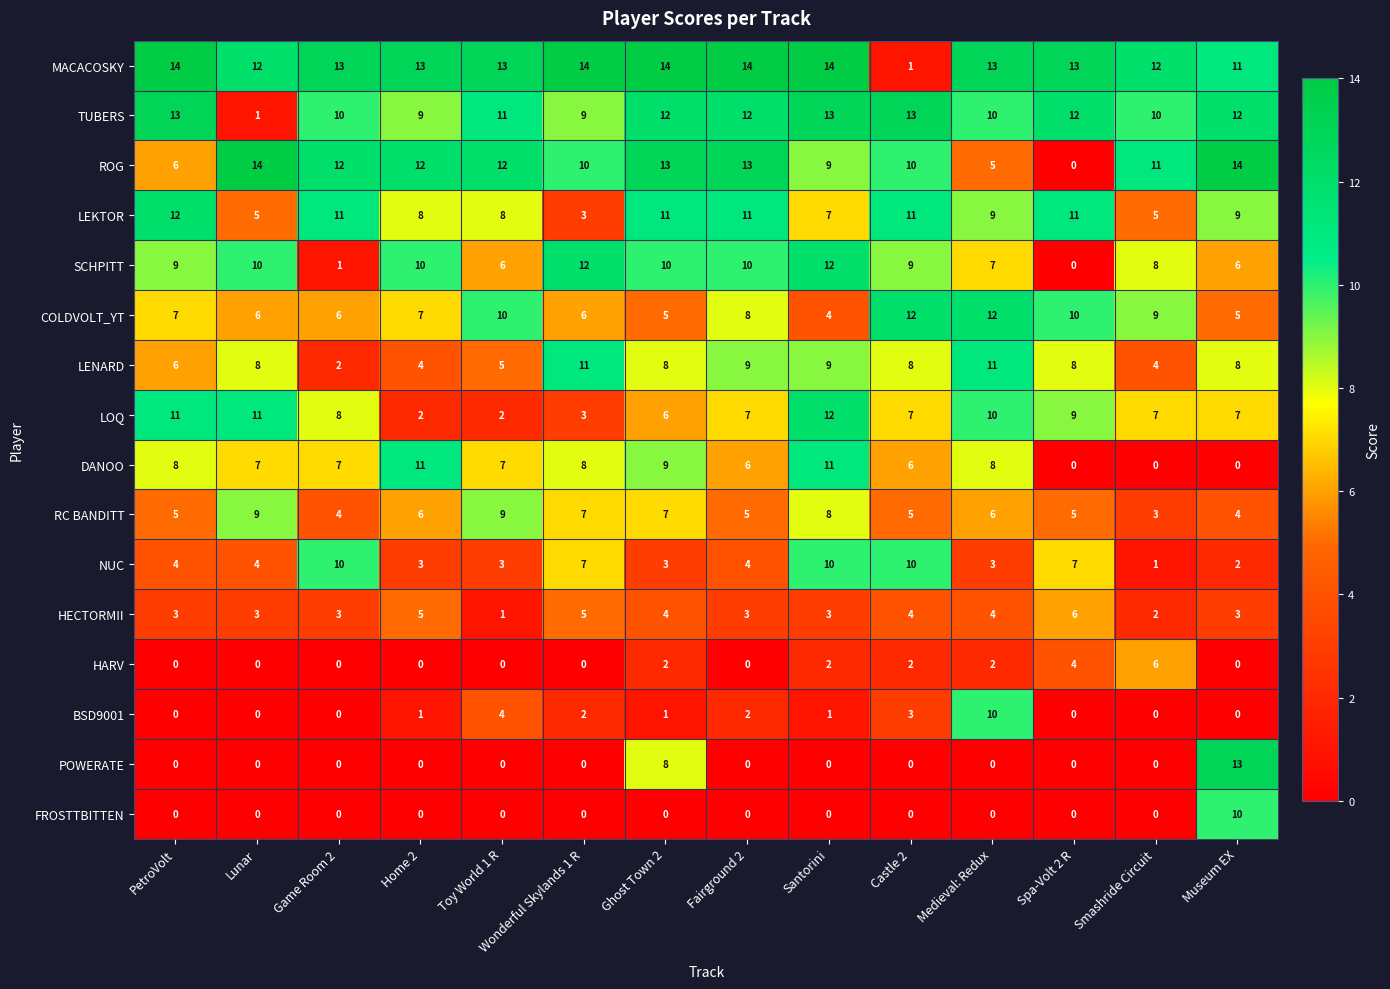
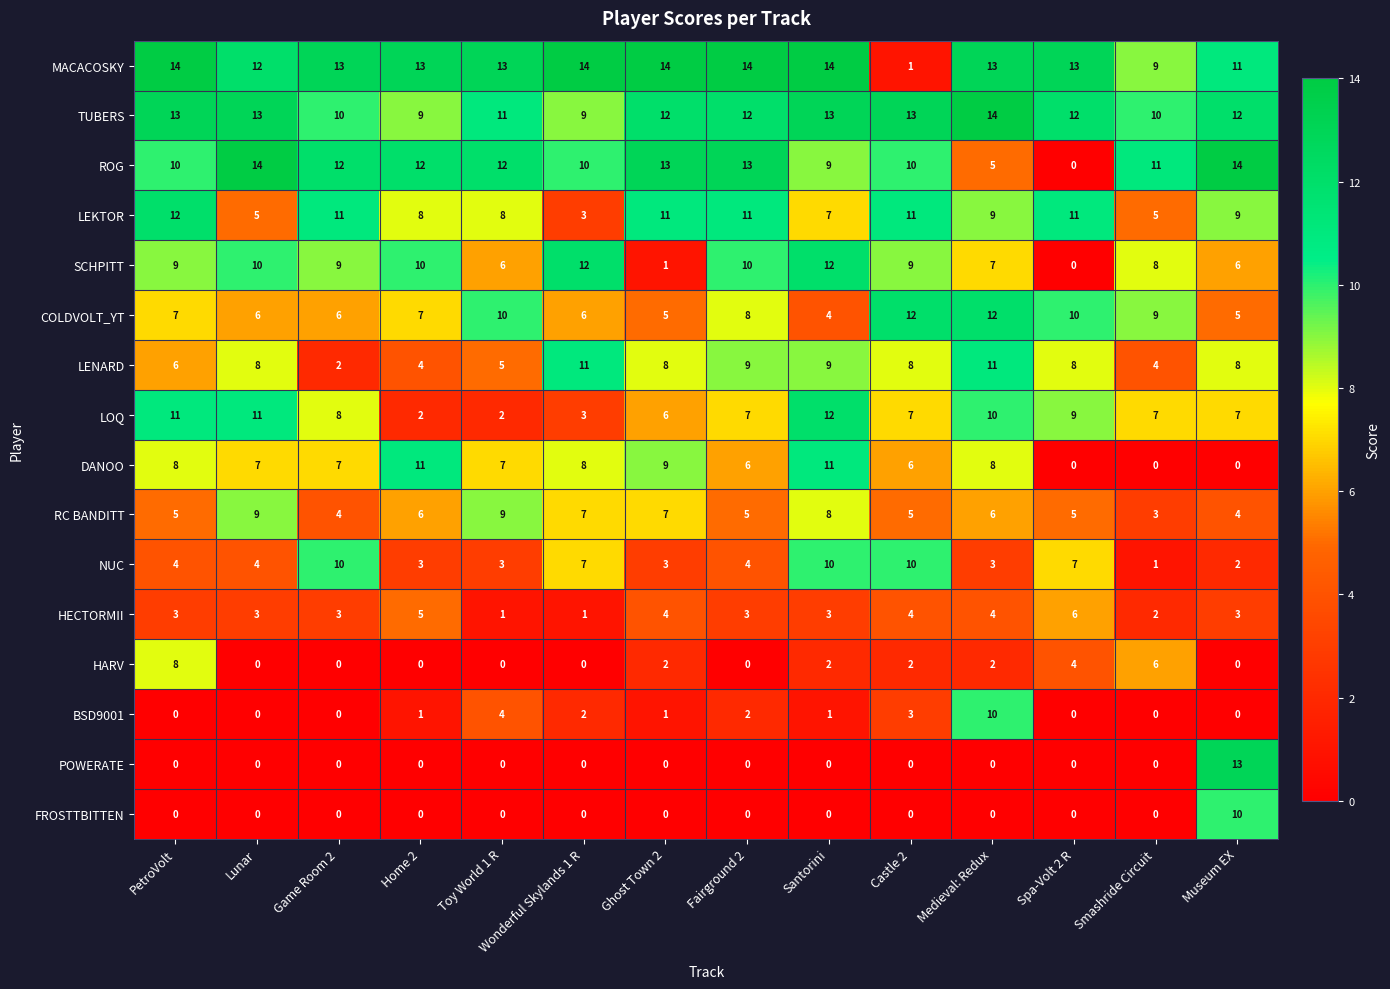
MACACOSKY, Smashride Circuit: 12 -> 9
TUBERS, Lunar: 1 -> 13
TUBERS, Medieval: Redux: 10 -> 14
ROG, PetroVolt: 6 -> 10
SCHPITT, Game Room 2: 1 -> 9
SCHPITT, Ghost Town 2: 10 -> 1
HECTORMII, Wonderful Skylands 1 R: 5 -> 1
HARV, PetroVolt: 0 -> 8
POWERATE, Ghost Town 2: 8 -> 0
